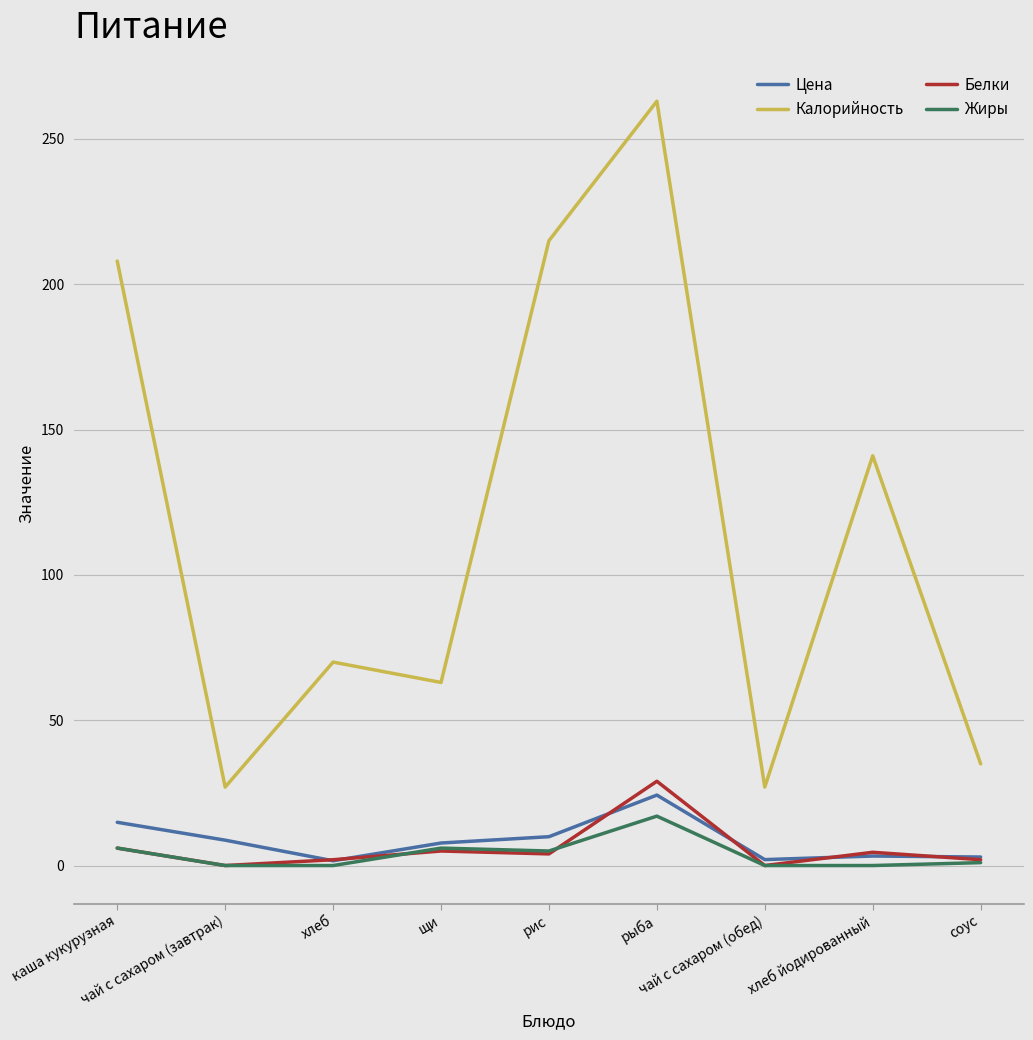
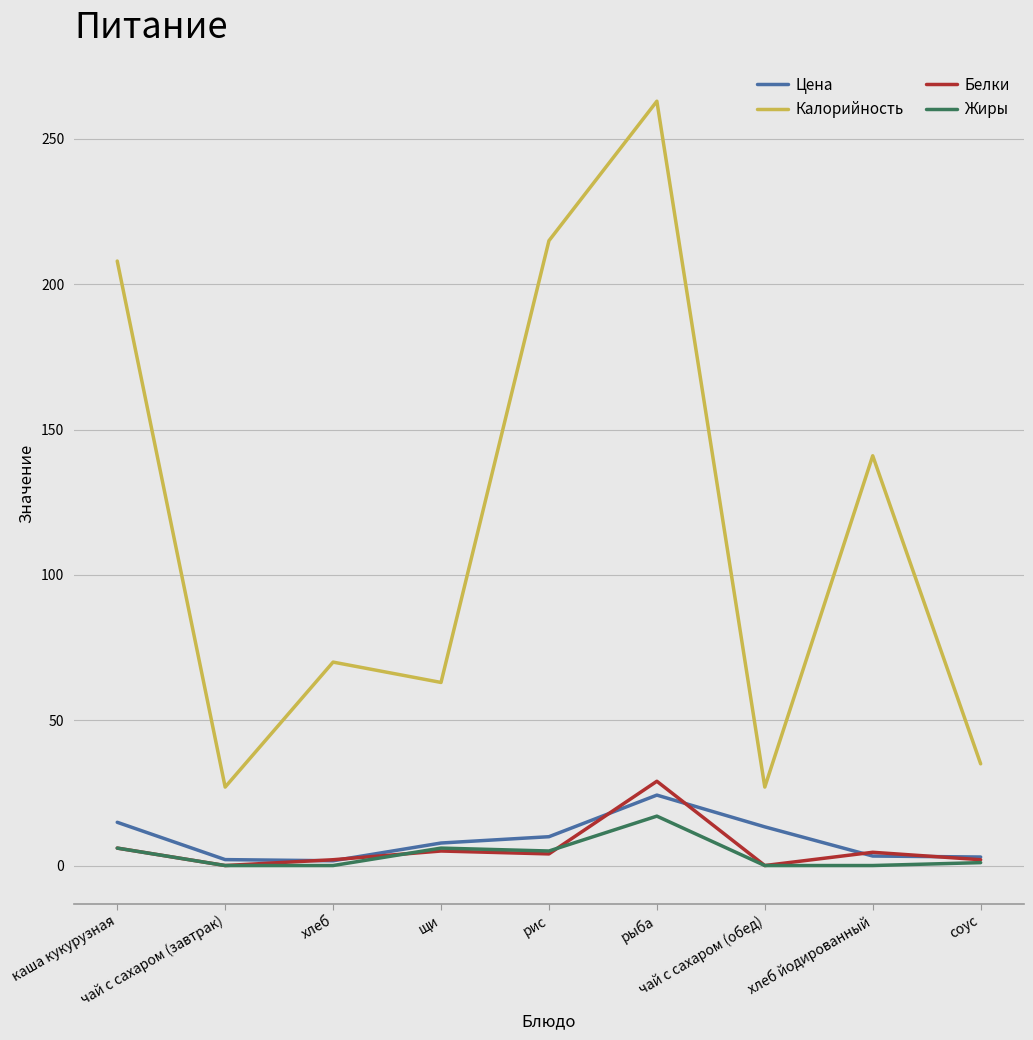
Цена, чай с сахаром (завтрак): 9 -> 2
Цена, чай с сахаром (обед): 2 -> 13
